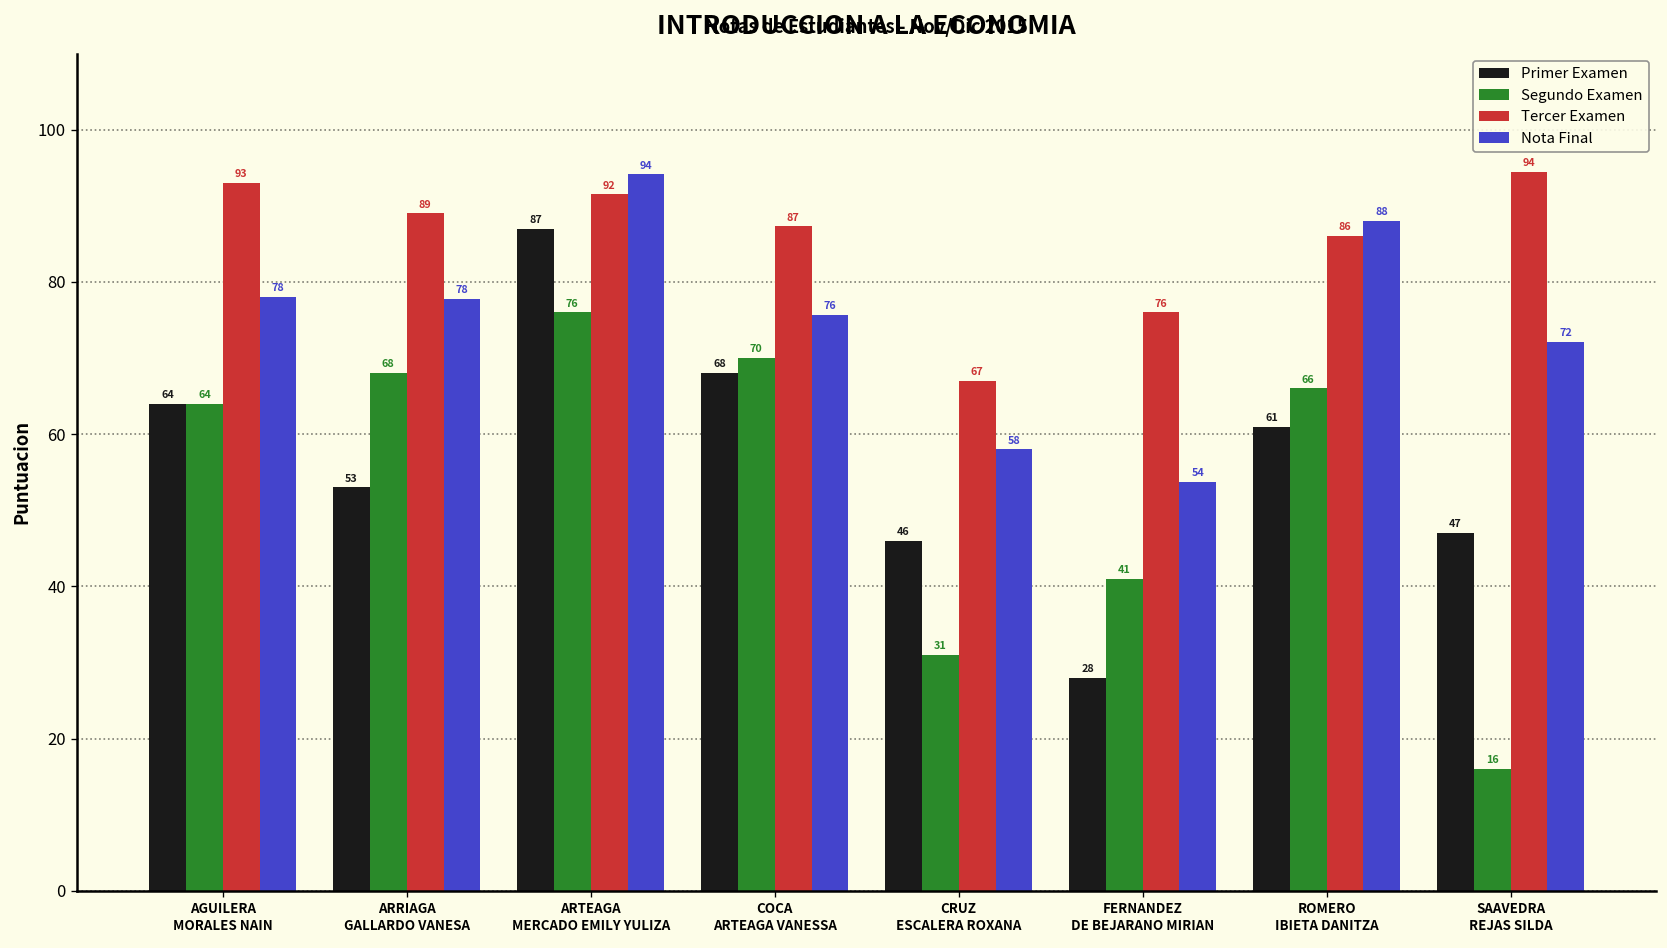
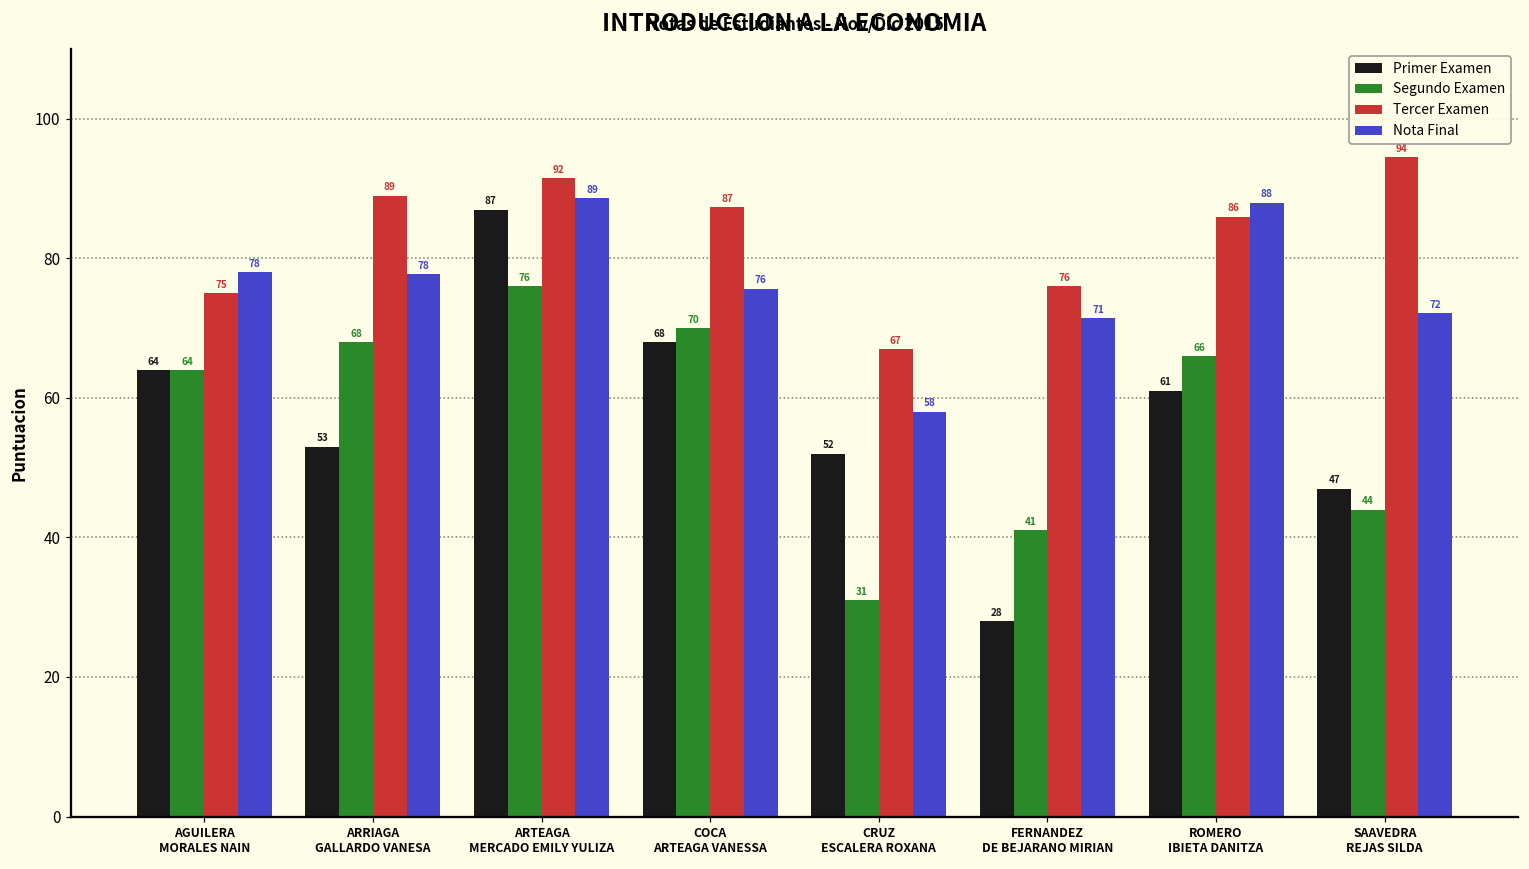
Tercer Examen, AGUILERA MORALES NAIN: 93 -> 75
Nota Final, ARTEAGA MERCADO EMILY YULIZA: 94 -> 89
Primer Examen, CRUZ ESCALERA ROXANA: 46 -> 52
Nota Final, FERNANDEZ DE BEJARANO MIRIAN: 54 -> 71
Segundo Examen, SAAVEDRA REJAS SILDA: 16 -> 44
